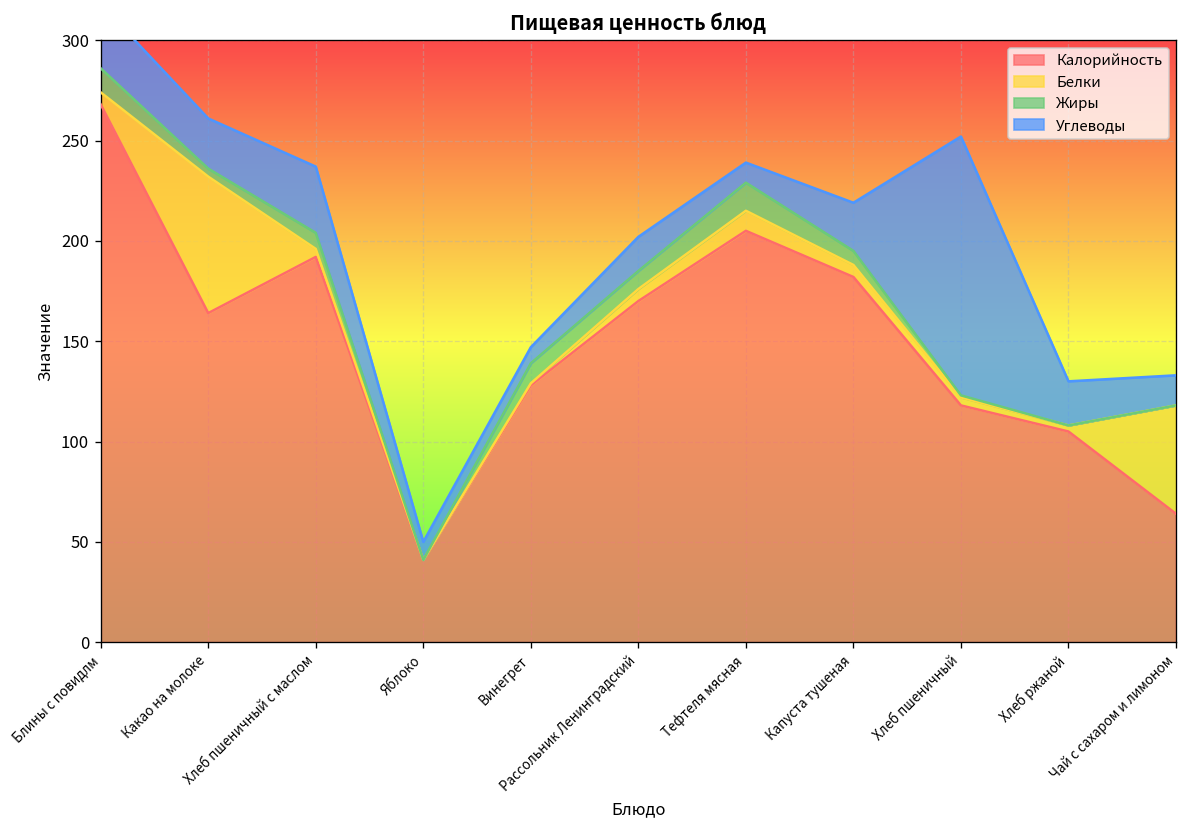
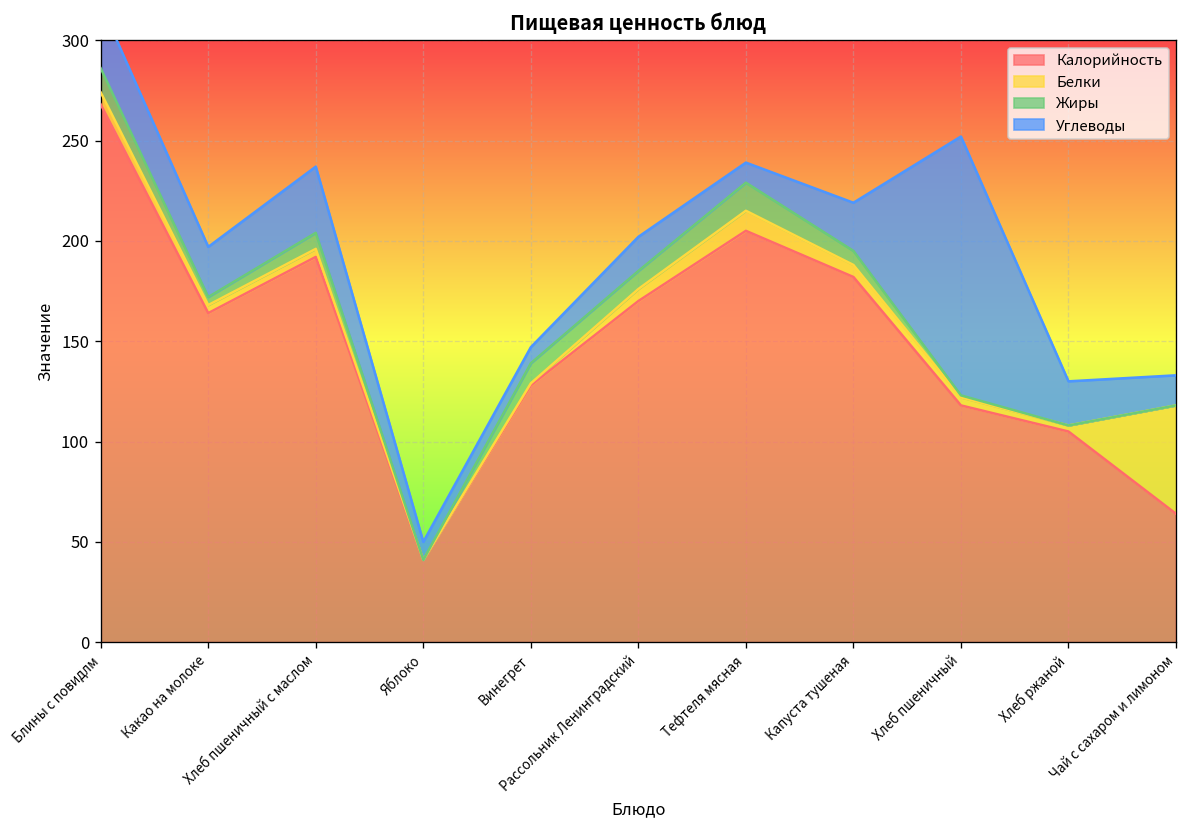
Белки, Какао на молоке: 68 -> 4
